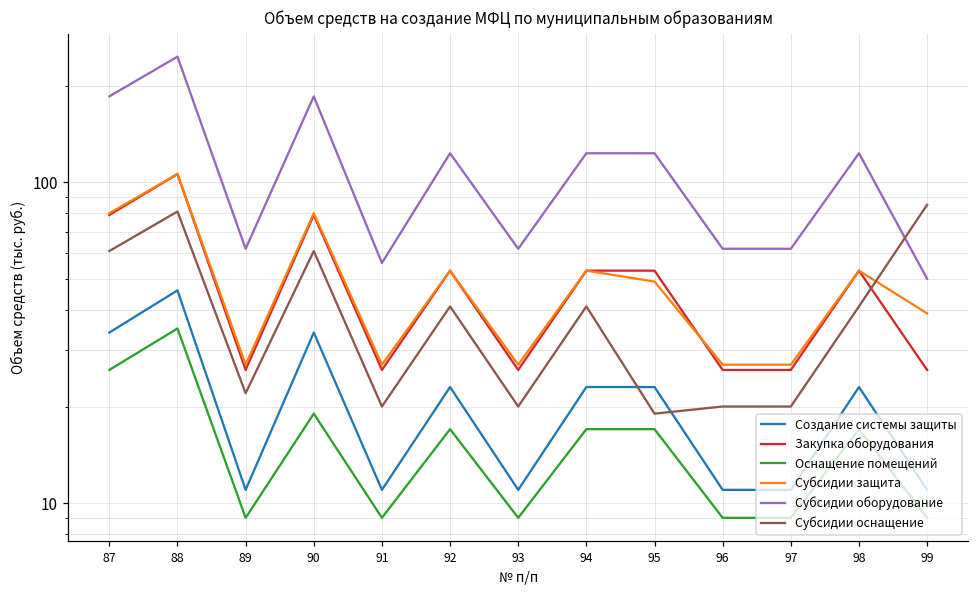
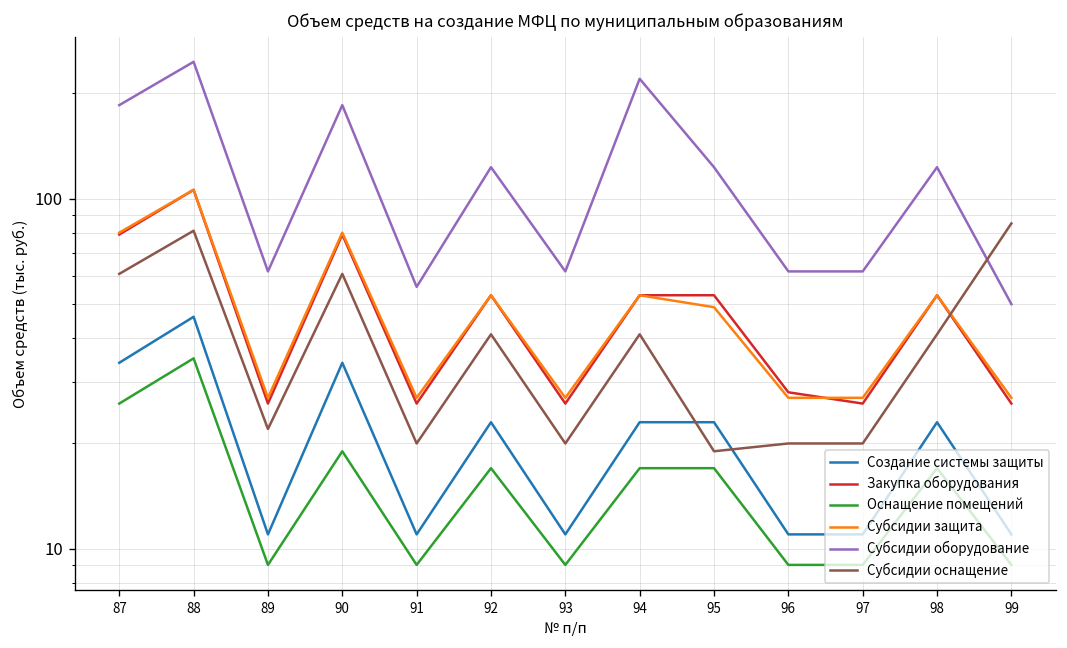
Субсидии оборудование, 94: 123 -> 220
Закупка оборудования, 96: 26 -> 28
Субсидии защита, 99: 39 -> 27
